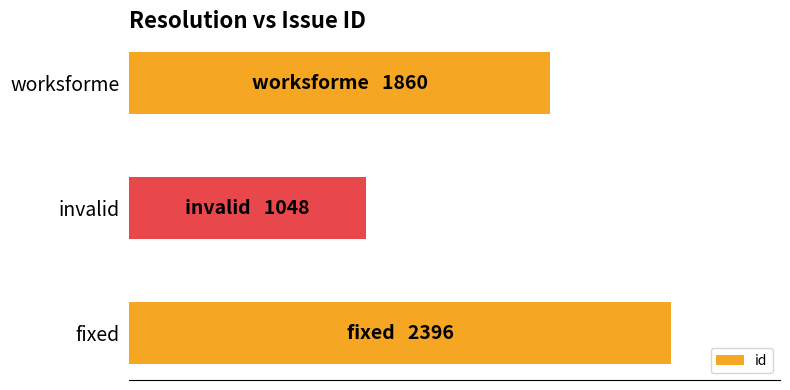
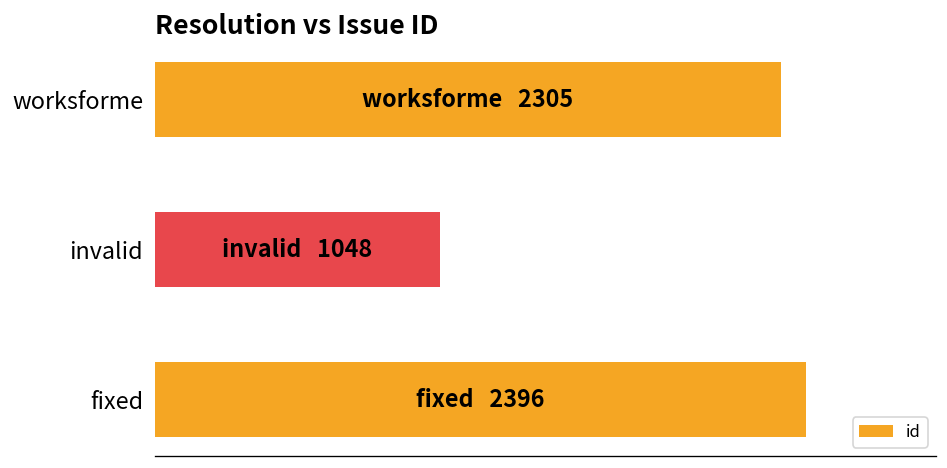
worksforme: 1860 -> 2305
